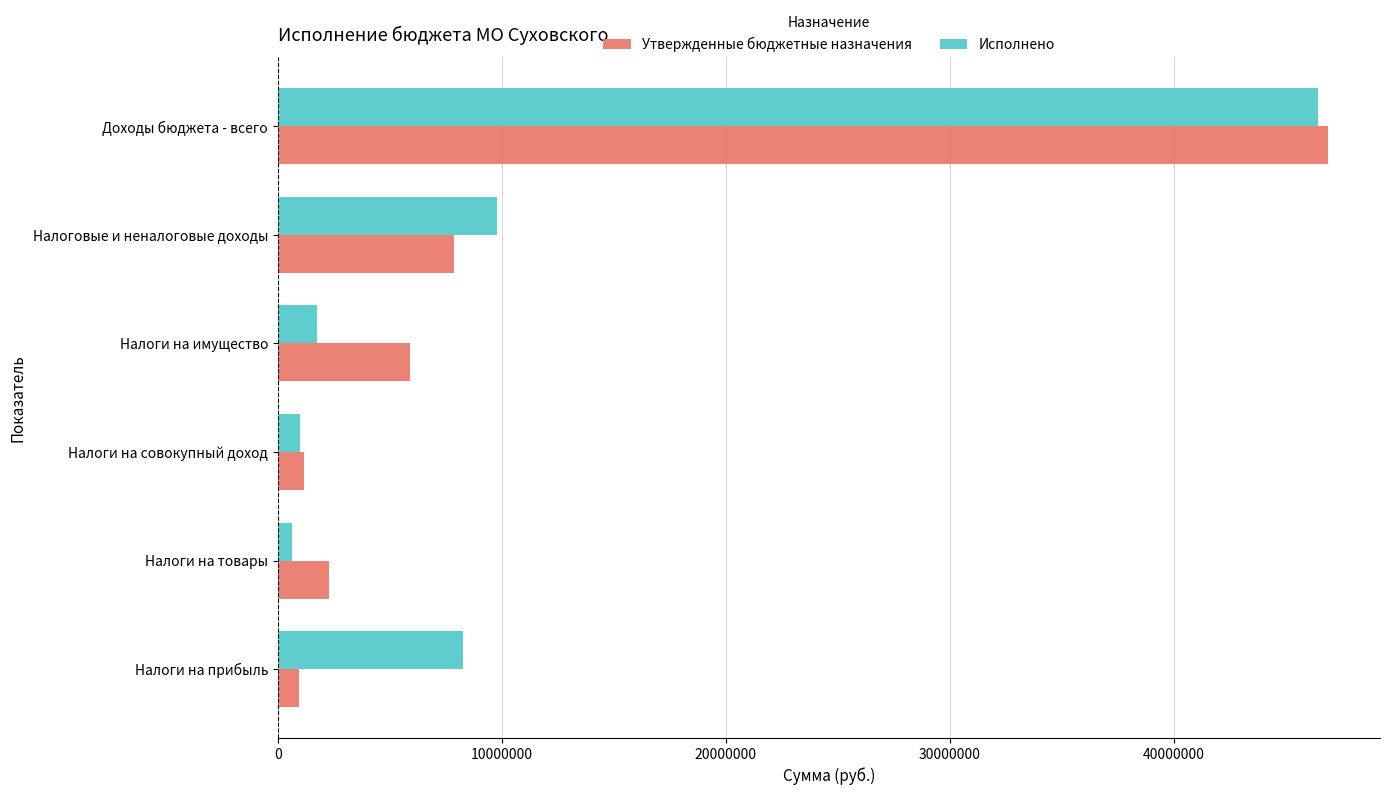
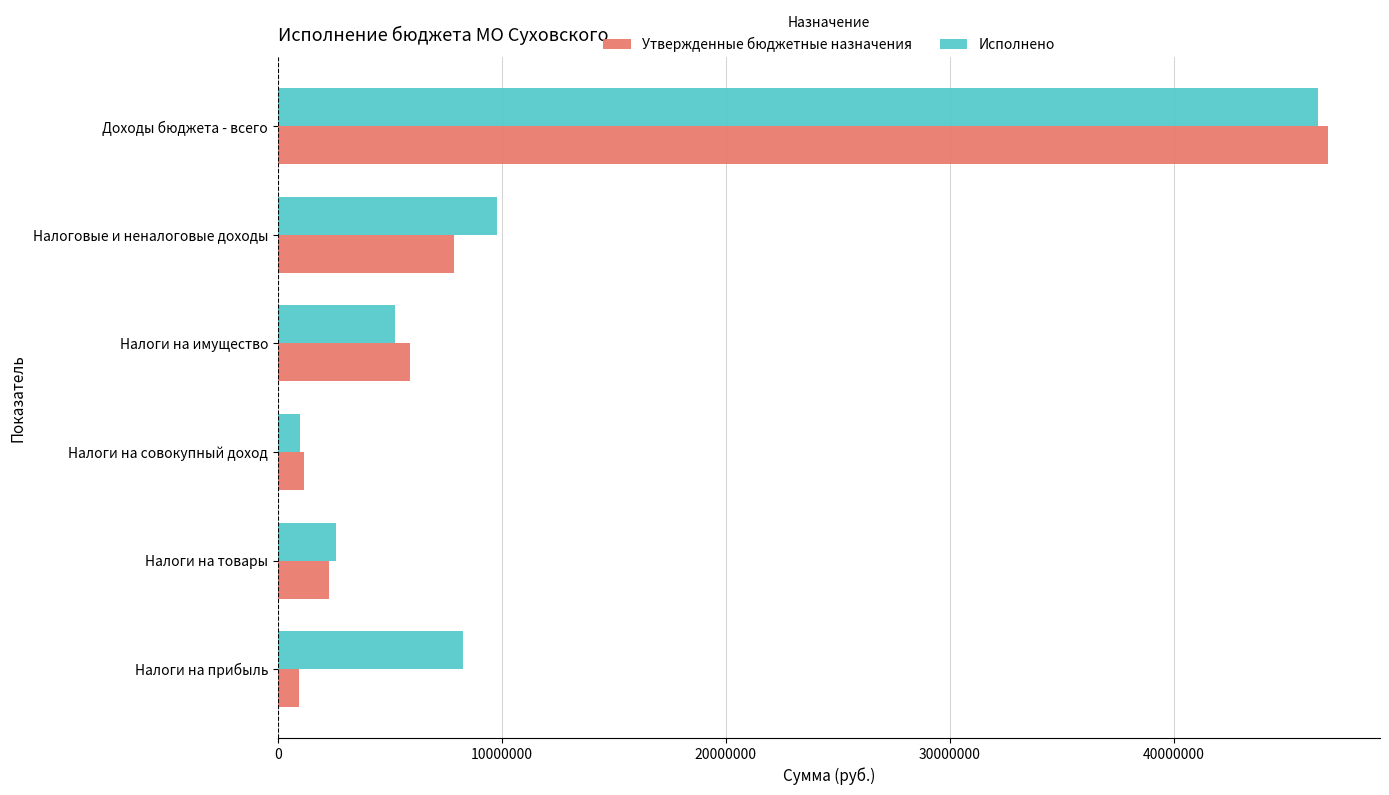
Исполнено, Налоги на имущество: 1800000 -> 5200000
Исполнено, Налоги на товары: 600000 -> 2600000
